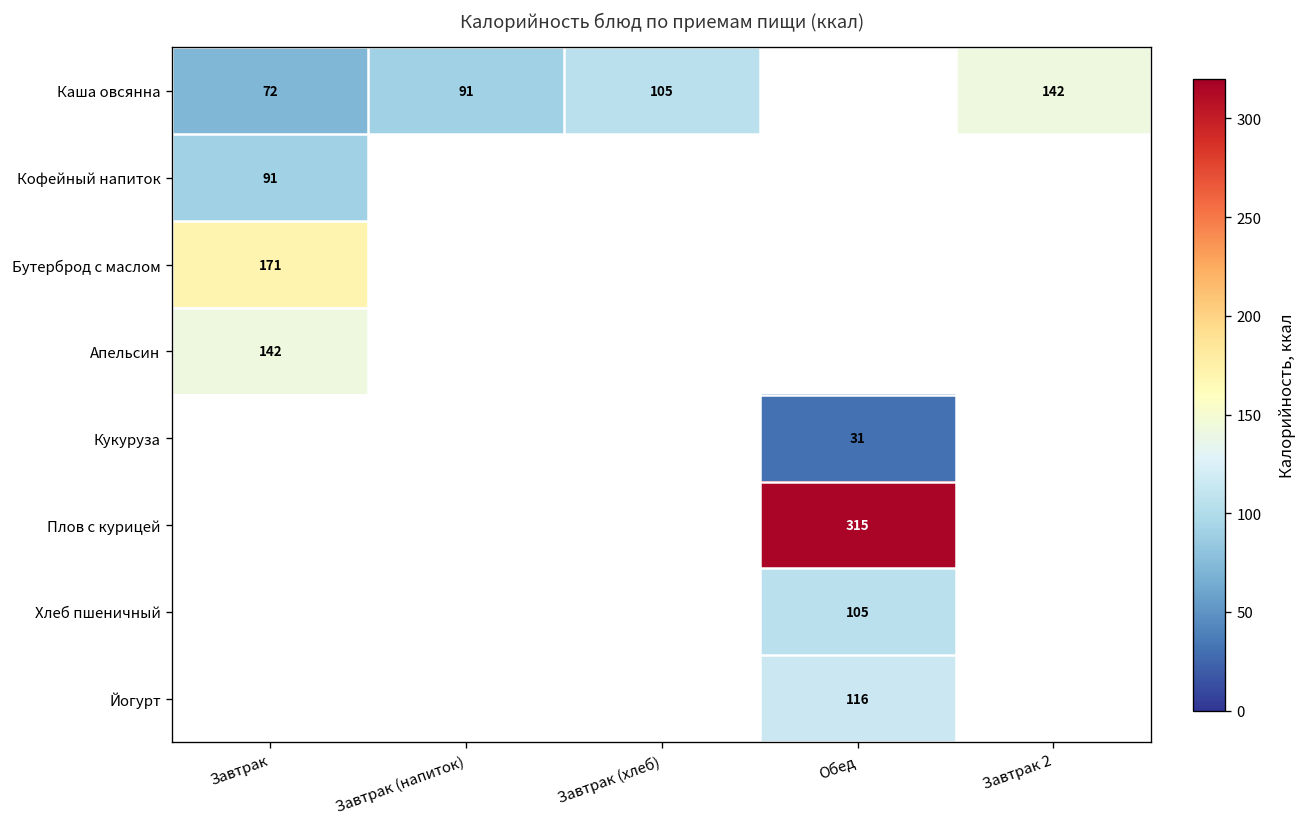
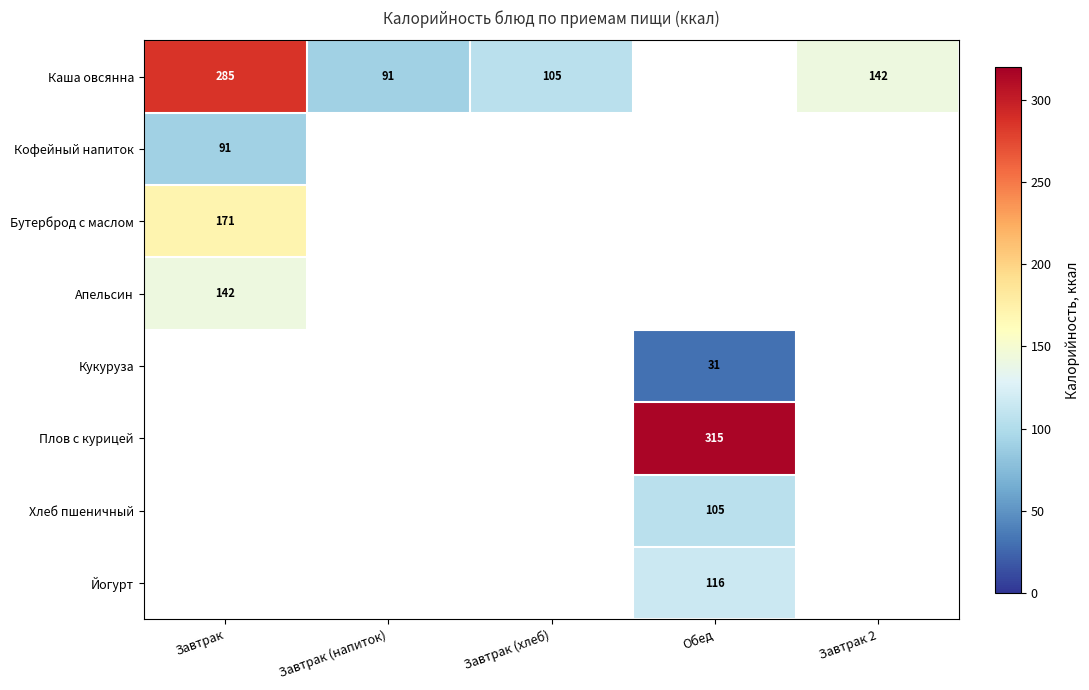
Каша овсянна, Завтрак: 72 -> 285
